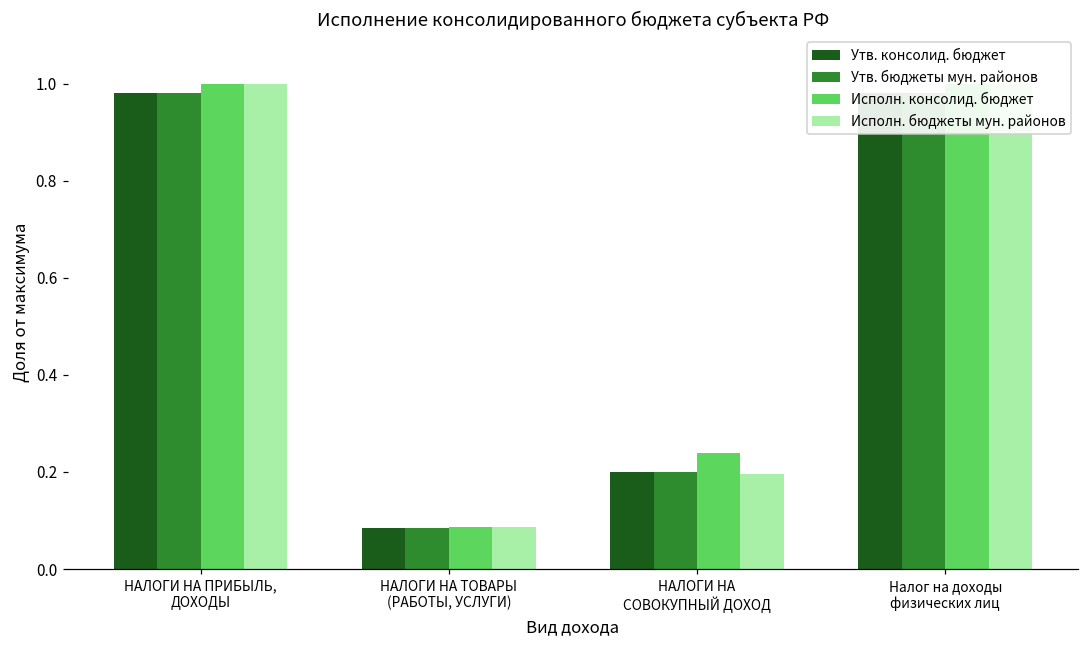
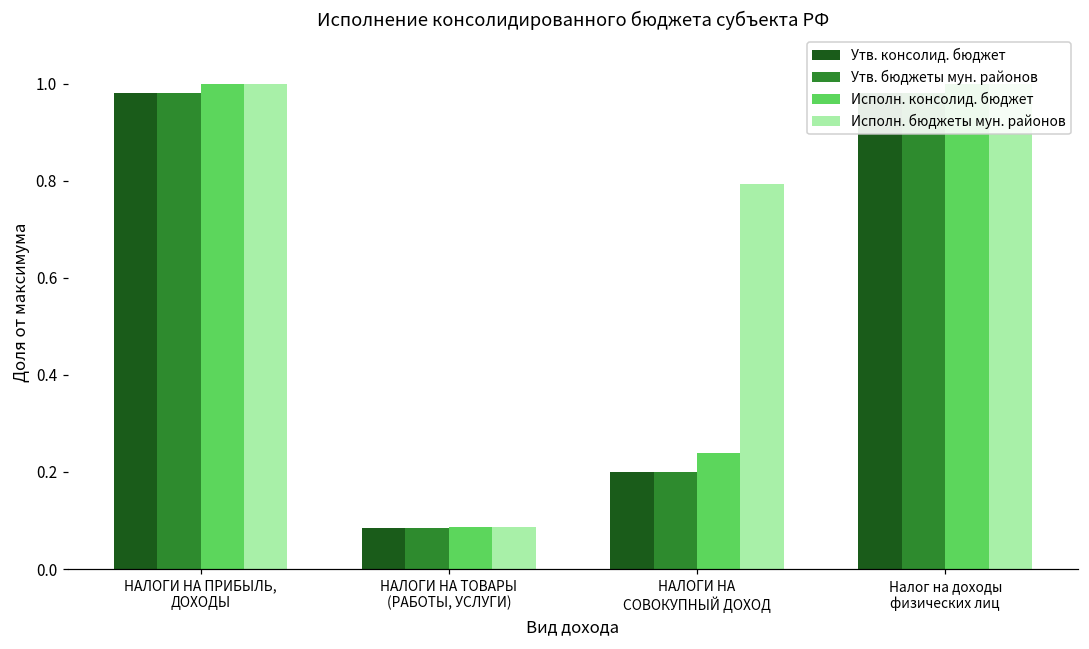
Исполн. бюджеты мун. районов, НАЛОГИ НА СОВОКУПНЫЙ ДОХОД: 0.20 -> 0.79
